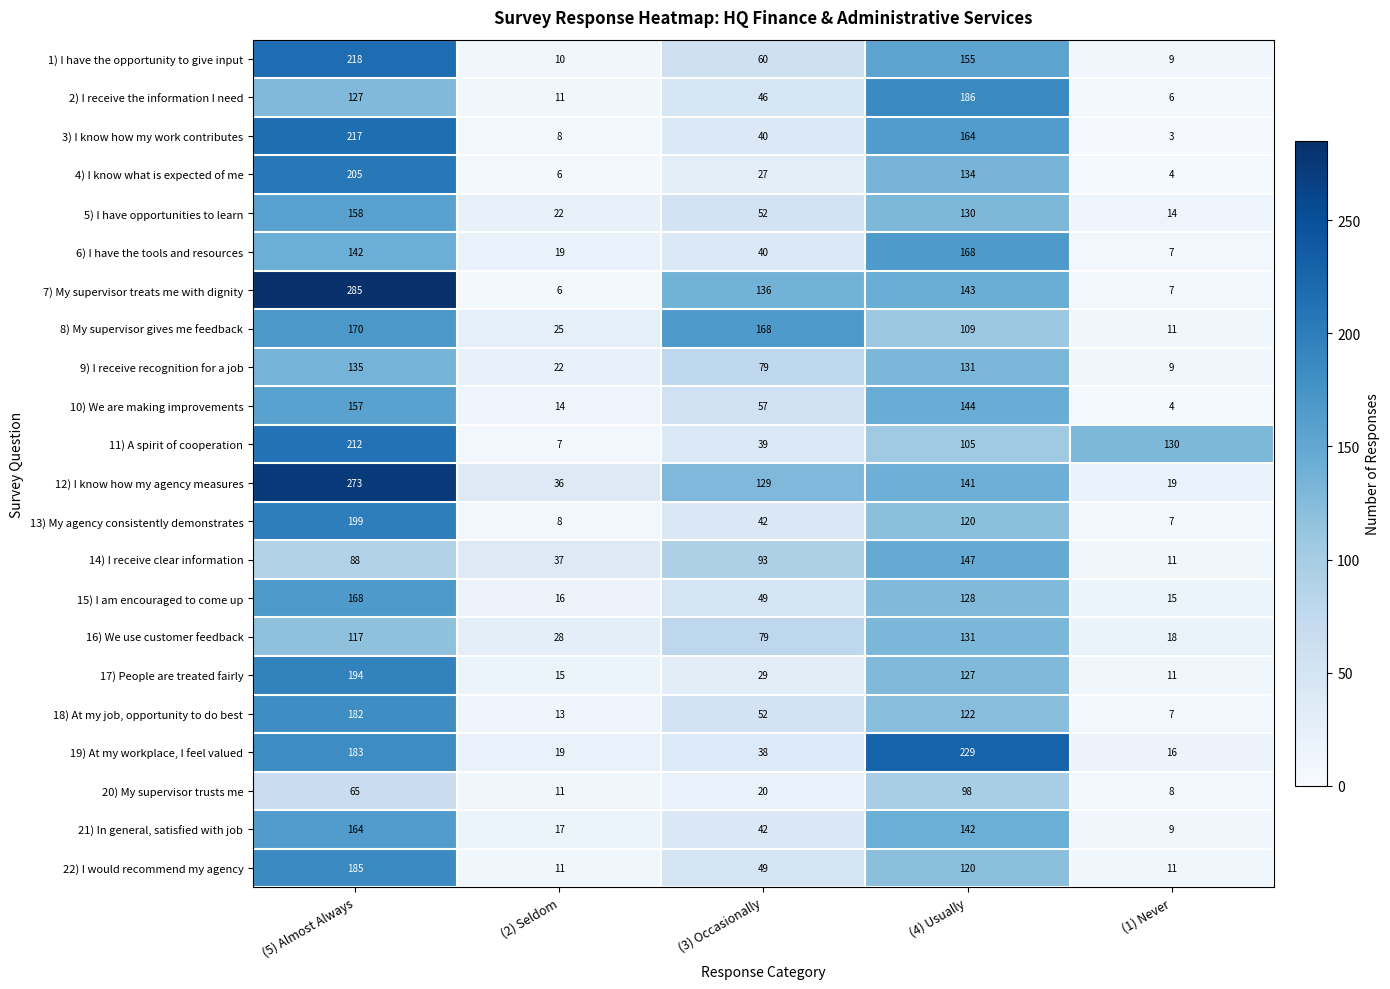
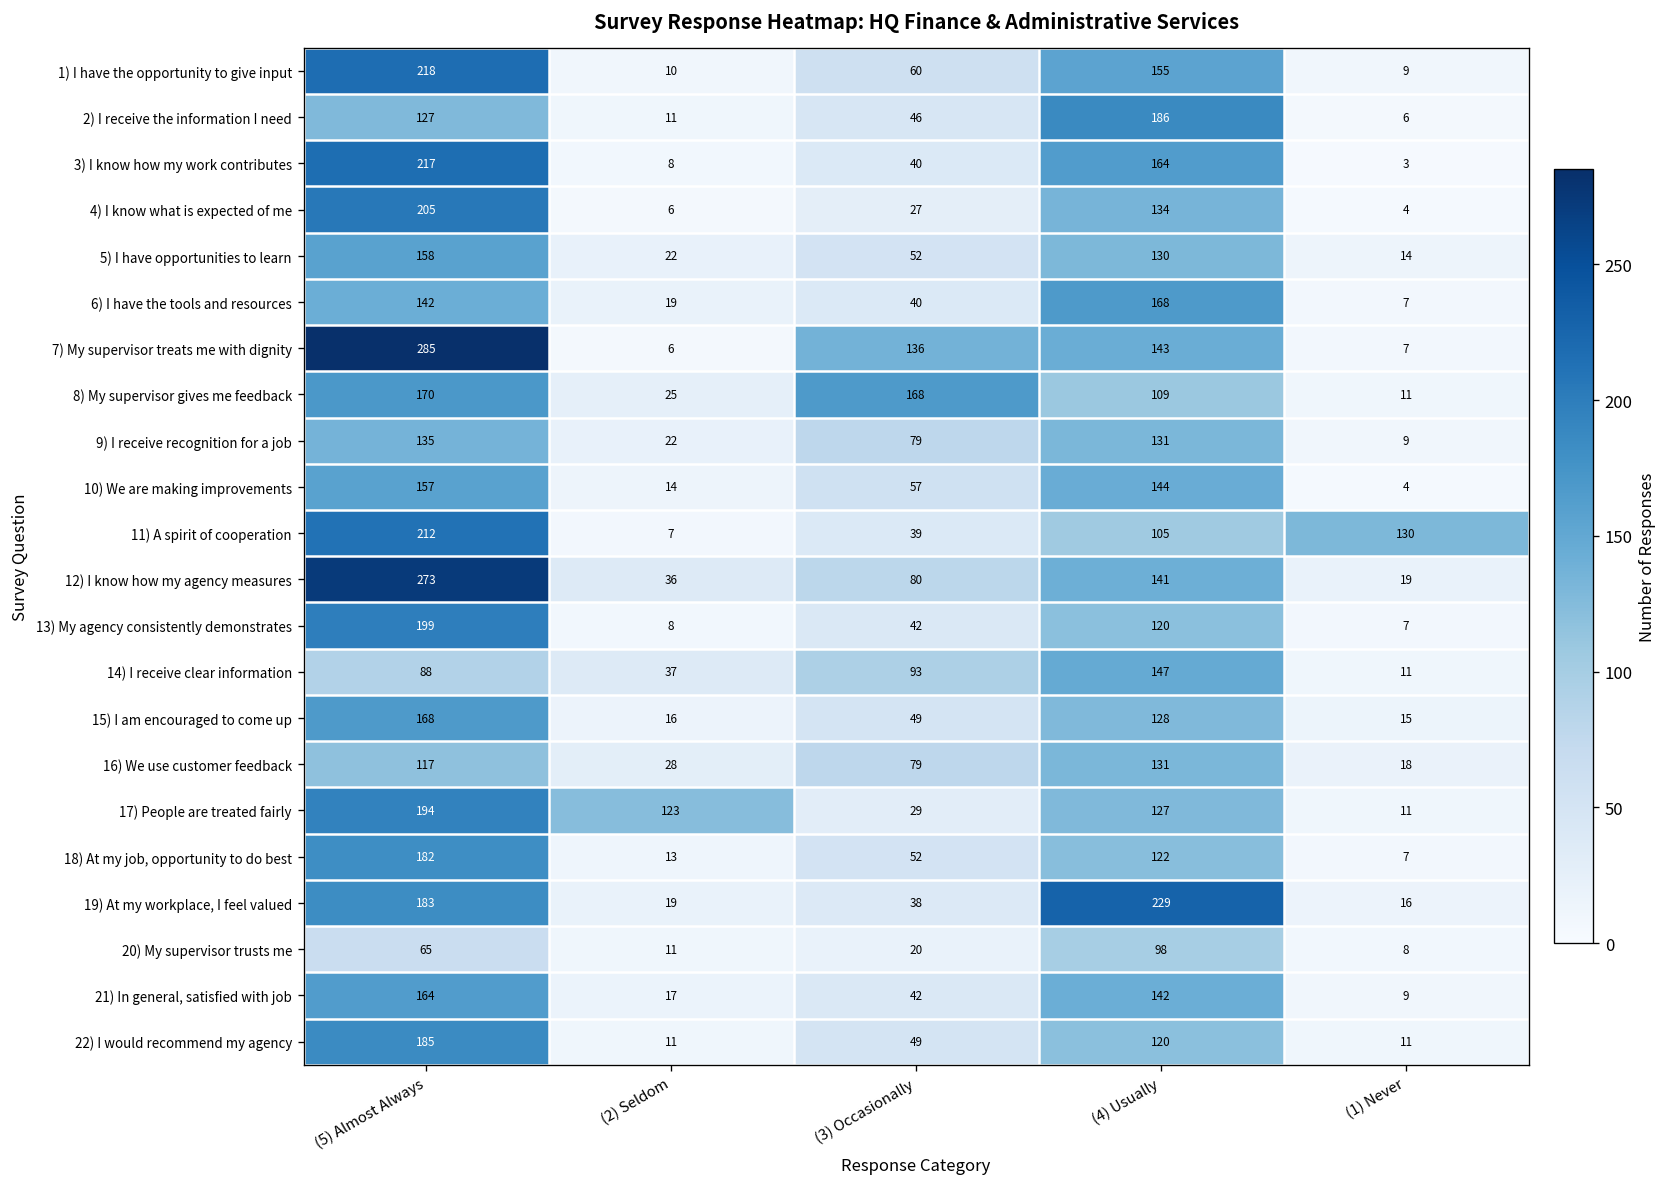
12) I know how my agency measures, (3) Occasionally: 129 -> 80
17) People are treated fairly, (2) Seldom: 15 -> 123
